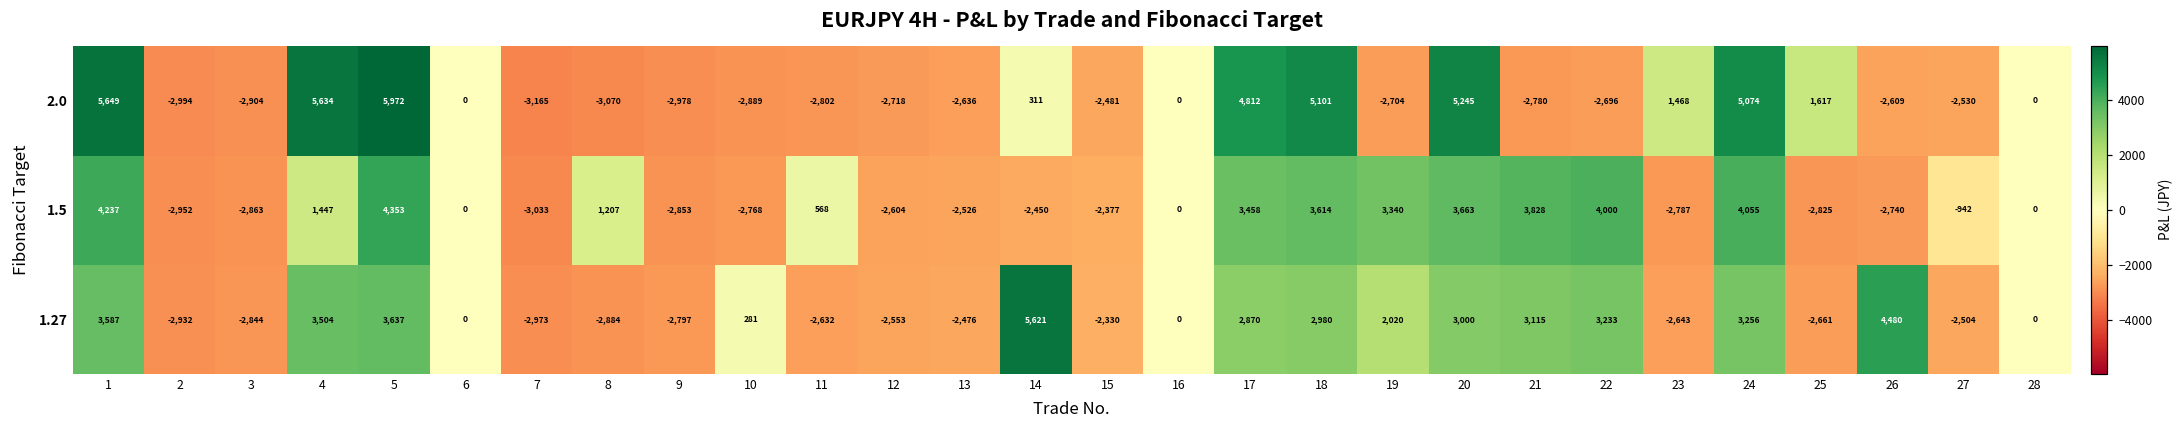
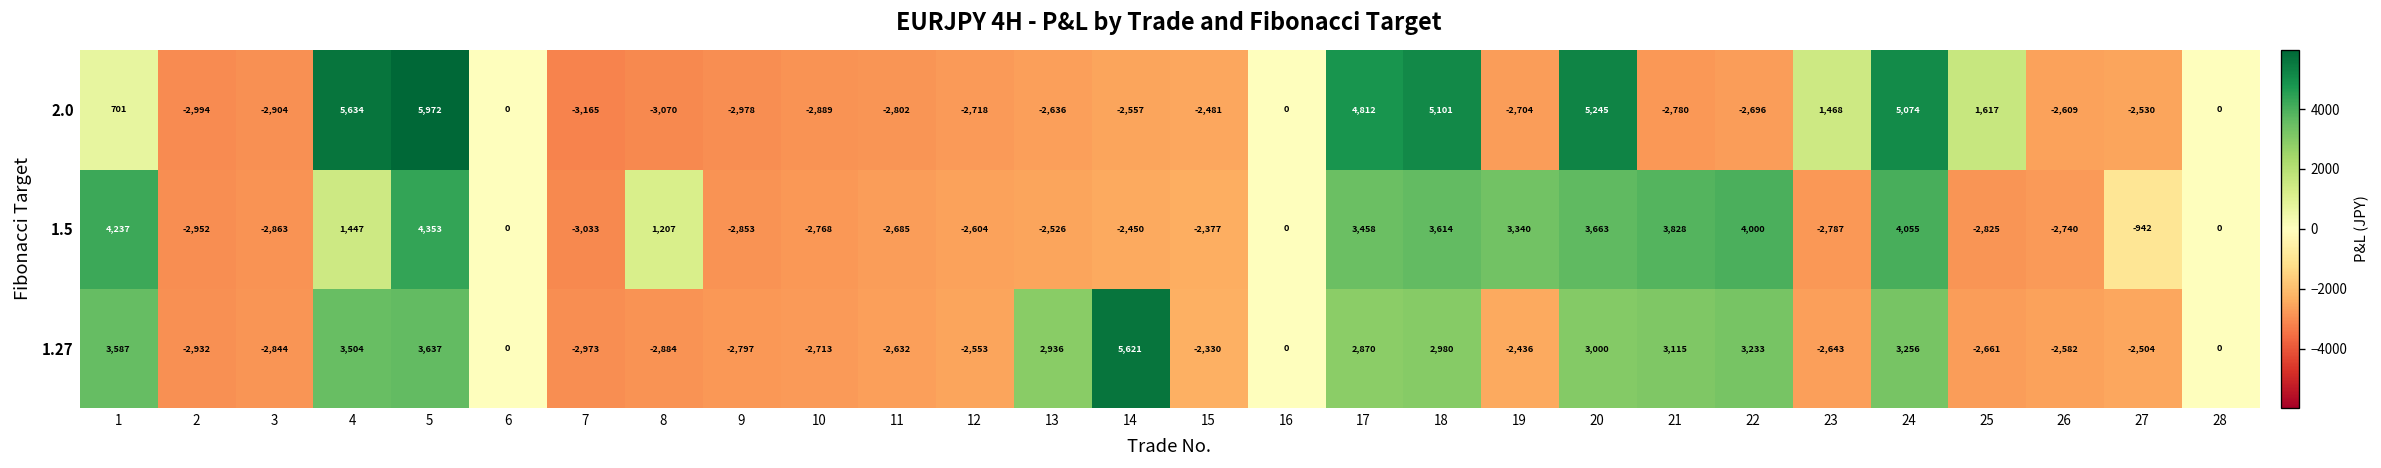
2.0, 1: 5,649 -> 701
2.0, 14: 311 -> -2,557
1.5, 11: 568 -> -2,685
1.27, 10: 281 -> -2,713
1.27, 13: -2,476 -> 2,936
1.27, 19: 2,020 -> -2,436
1.27, 26: 4,480 -> -2,582
